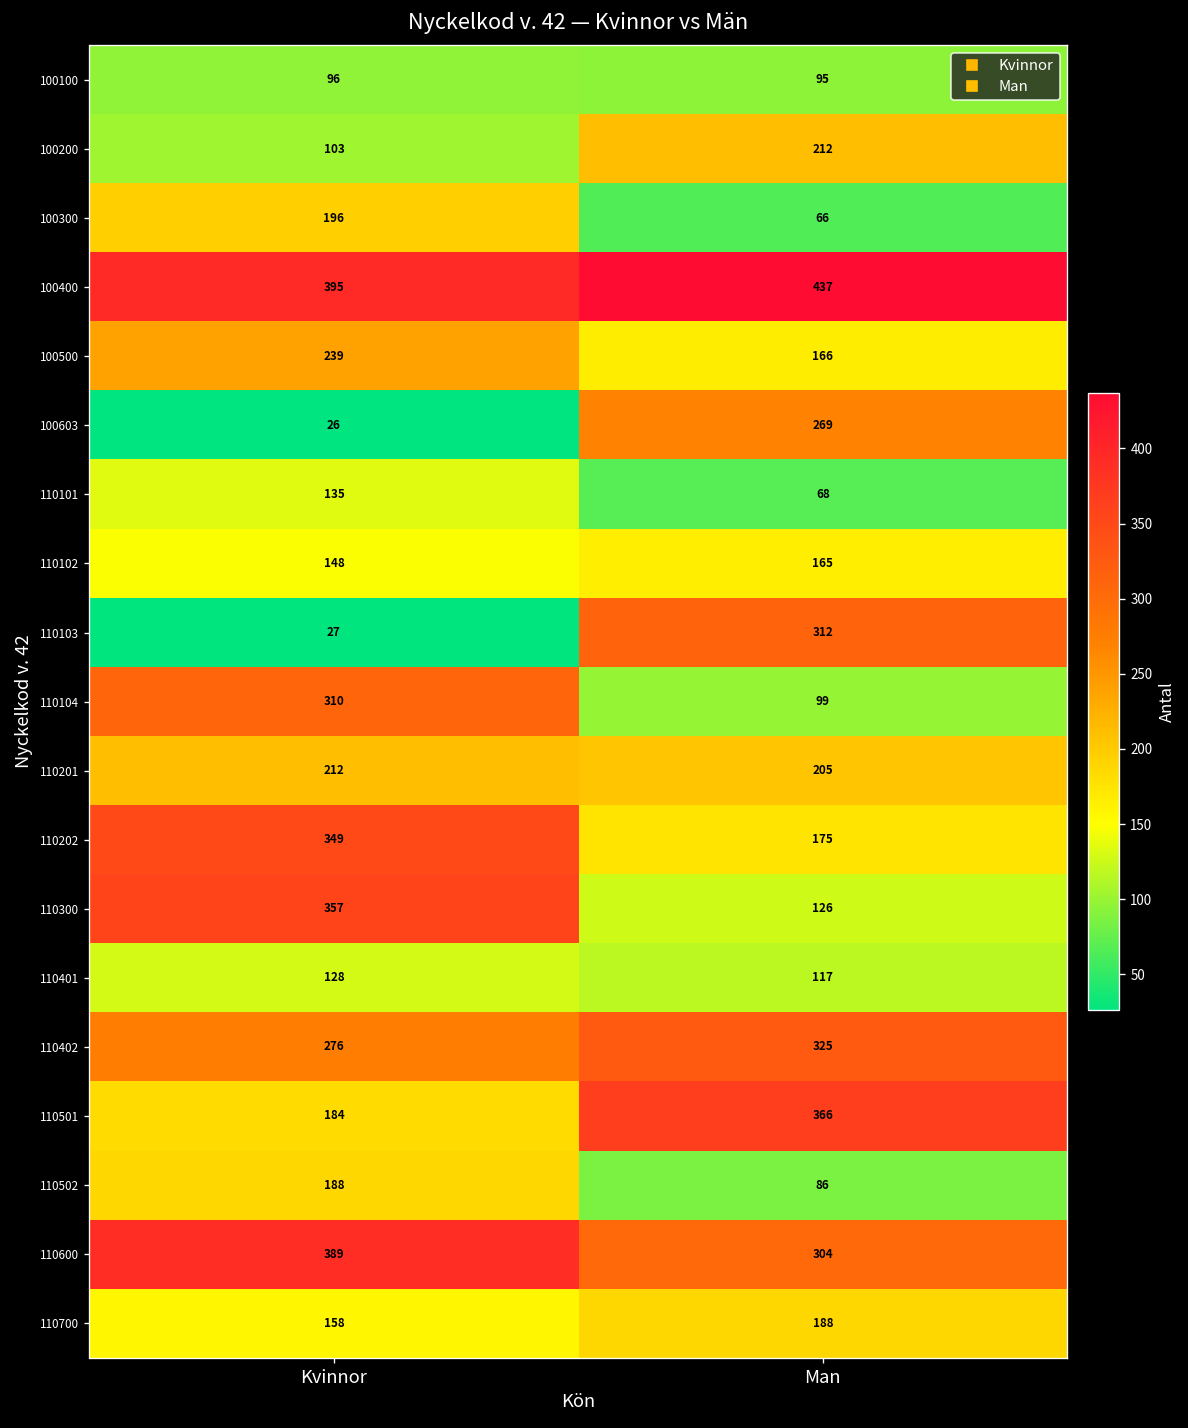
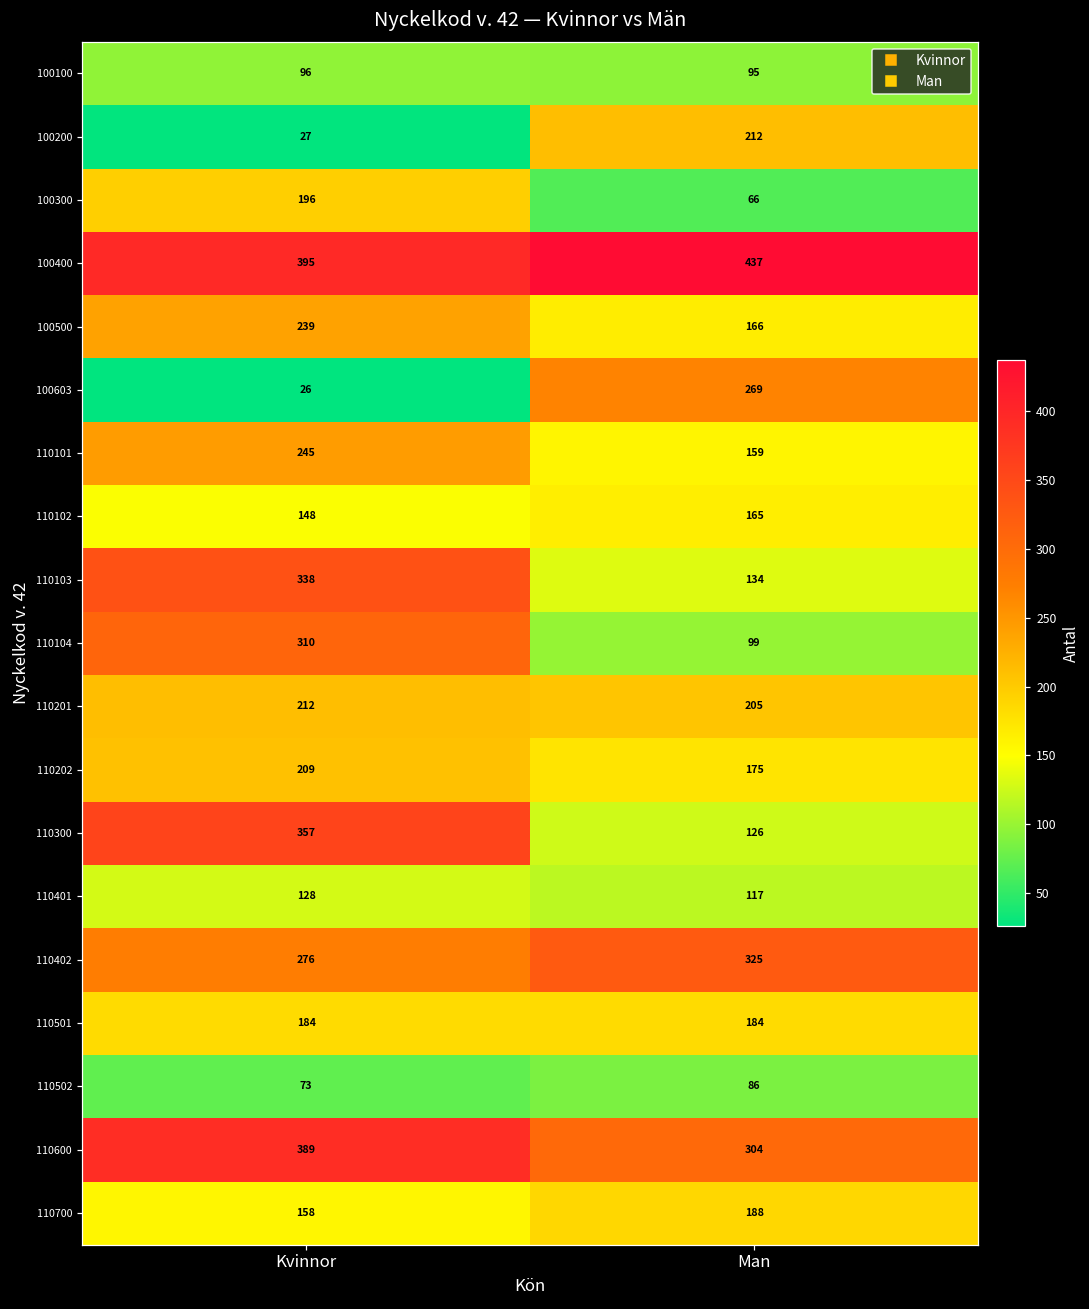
100200, Kvinnor: 103 -> 27
110101, Kvinnor: 135 -> 245
110101, Man: 68 -> 159
110103, Kvinnor: 27 -> 338
110103, Man: 312 -> 134
110202, Kvinnor: 349 -> 209
110501, Man: 366 -> 184
110502, Kvinnor: 188 -> 73
